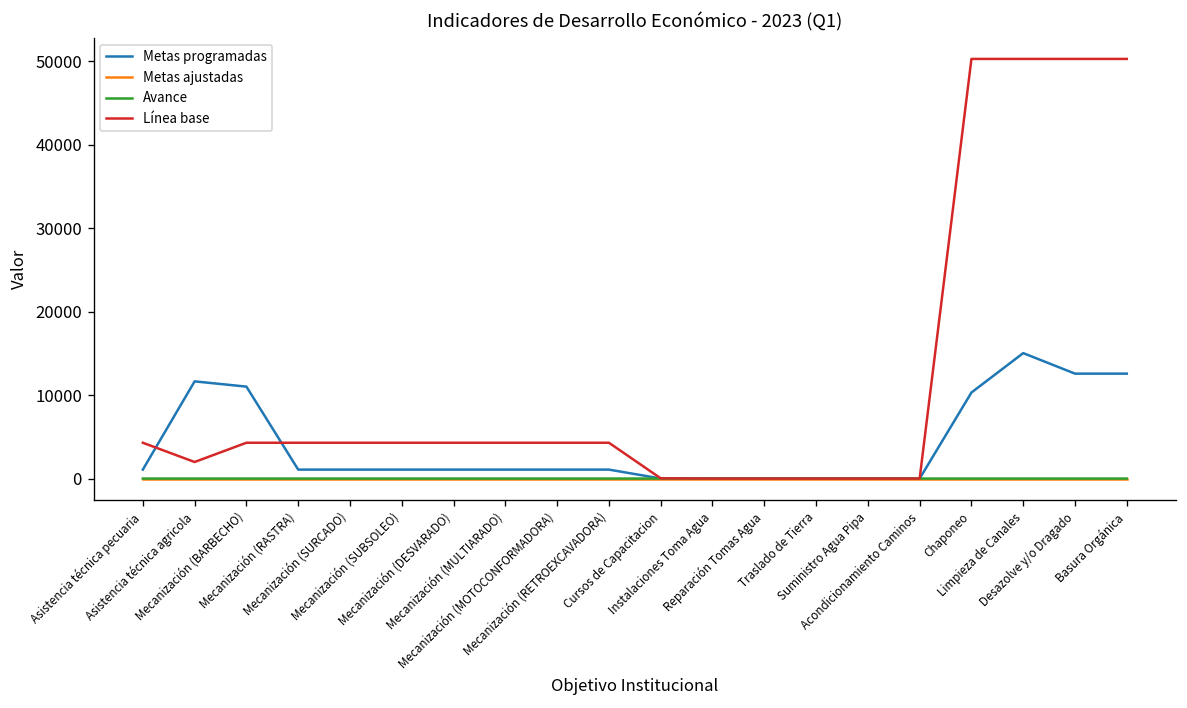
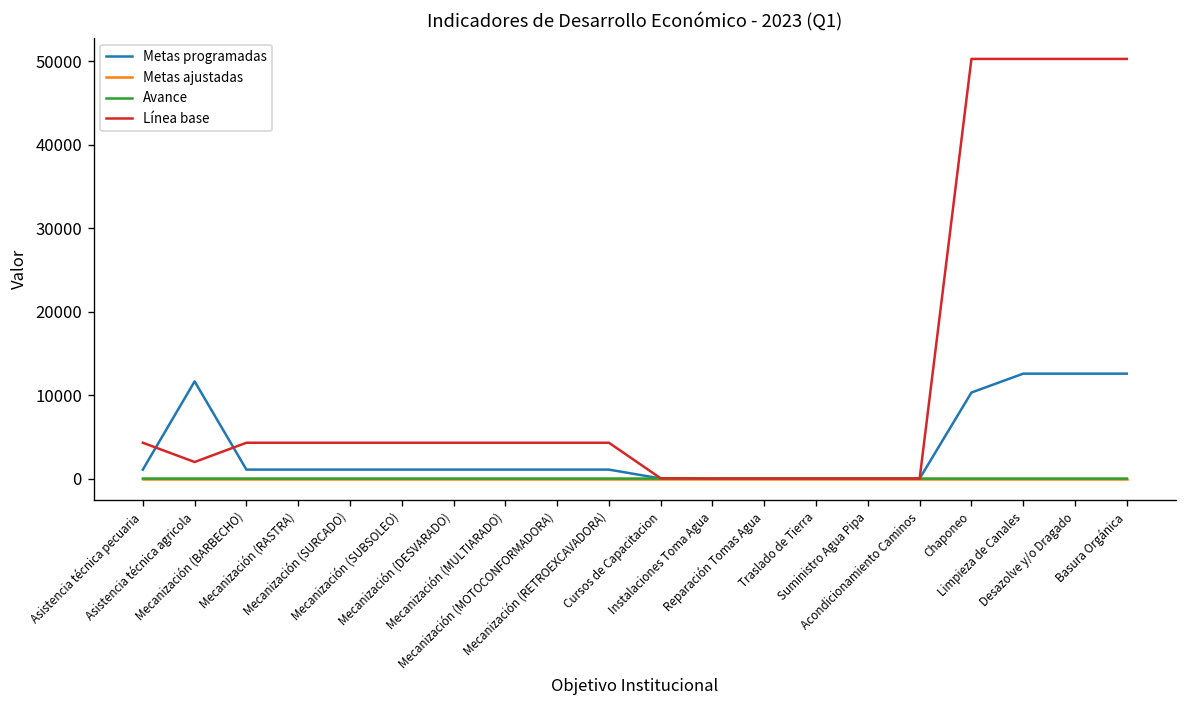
Metas programadas, Mecanización (BARBECHO): 11000 -> 1000
Metas programadas, Limpieza de Canales: 15000 -> 13000
